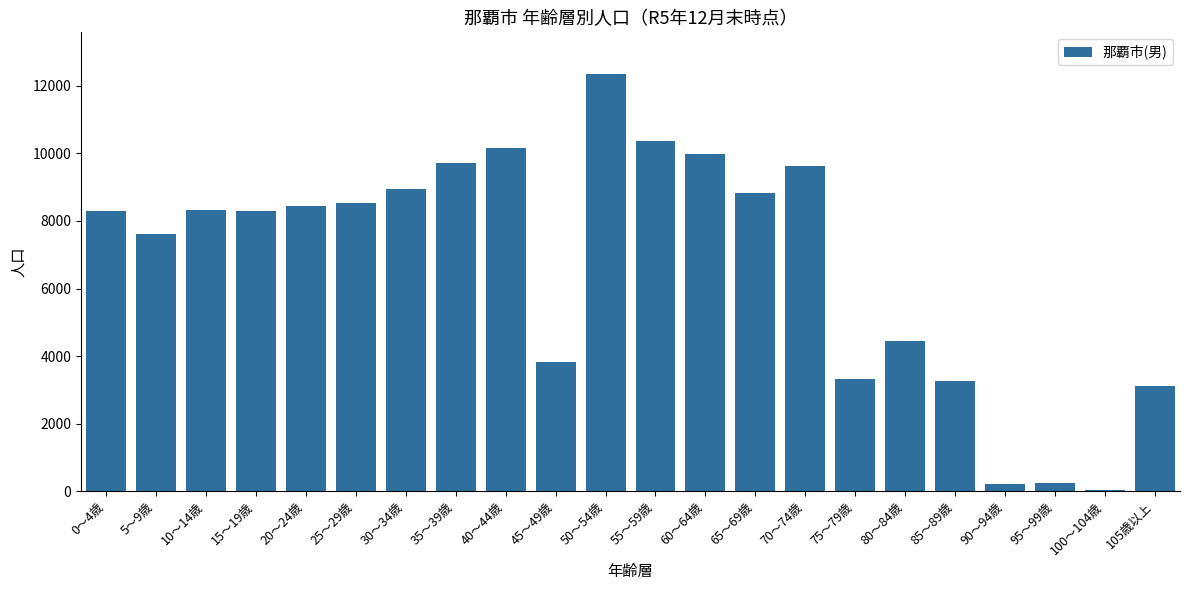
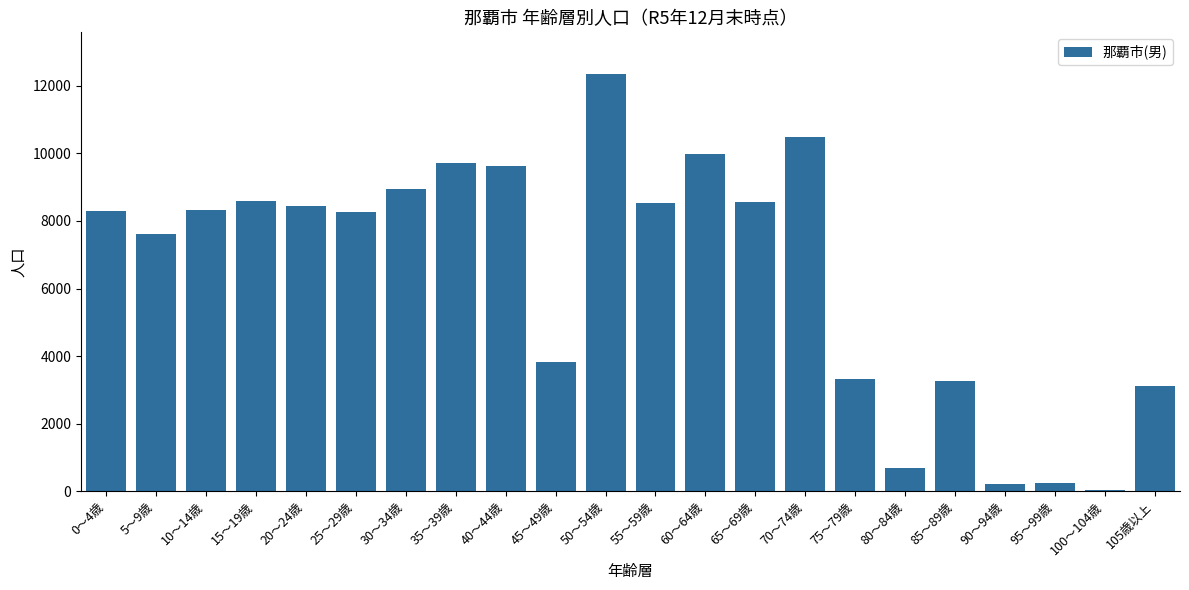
15～19歳: 8300 -> 8600
25～29歳: 8500 -> 8300
40～44歳: 10200 -> 9600
55～59歳: 10400 -> 8500
65～69歳: 8800 -> 8600
70～74歳: 9600 -> 10500
80～84歳: 4500 -> 700
